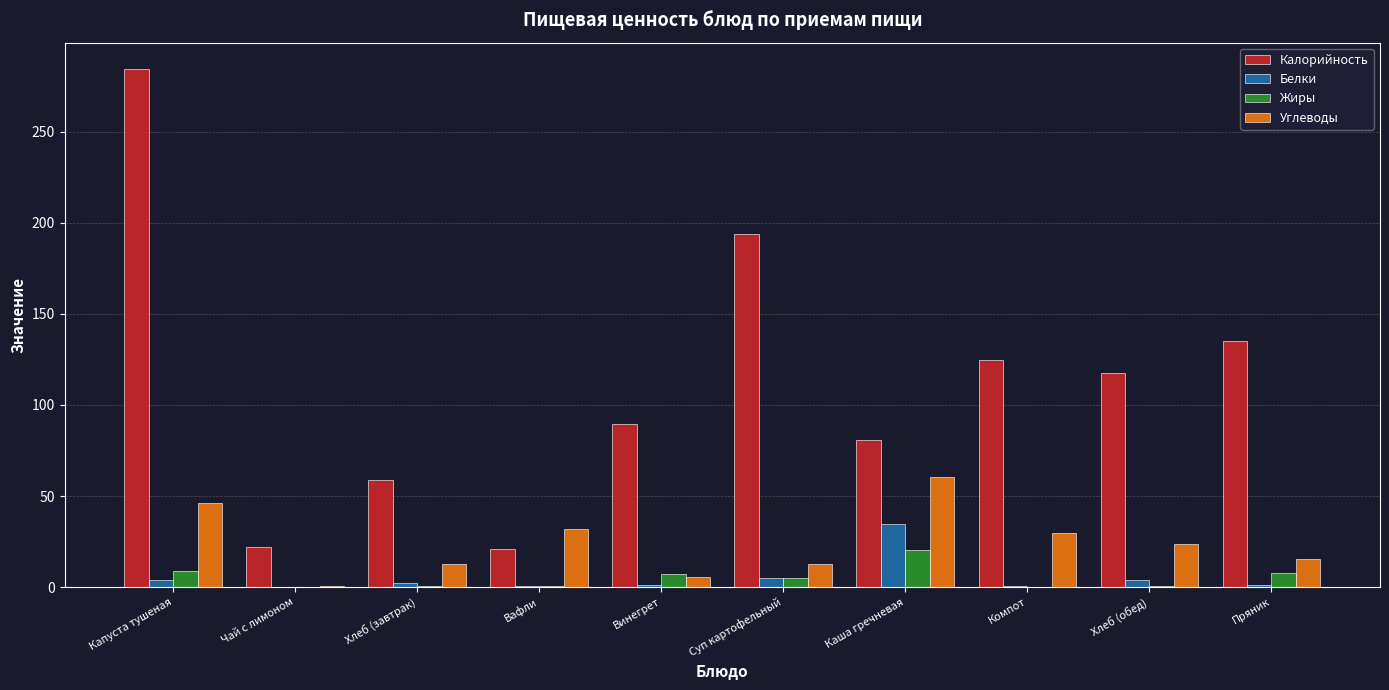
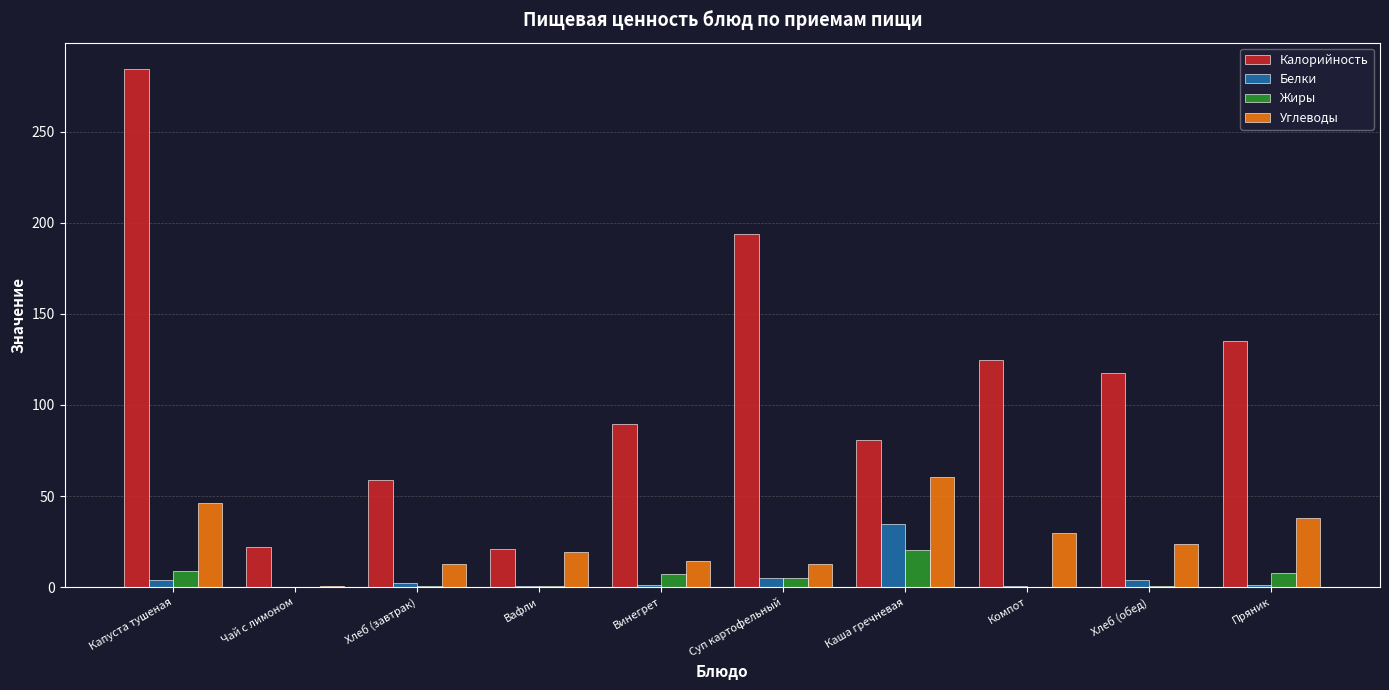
Углеводы, Вафли: 32 -> 19
Углеводы, Винегрет: 5 -> 15
Углеводы, Пряник: 16 -> 38
